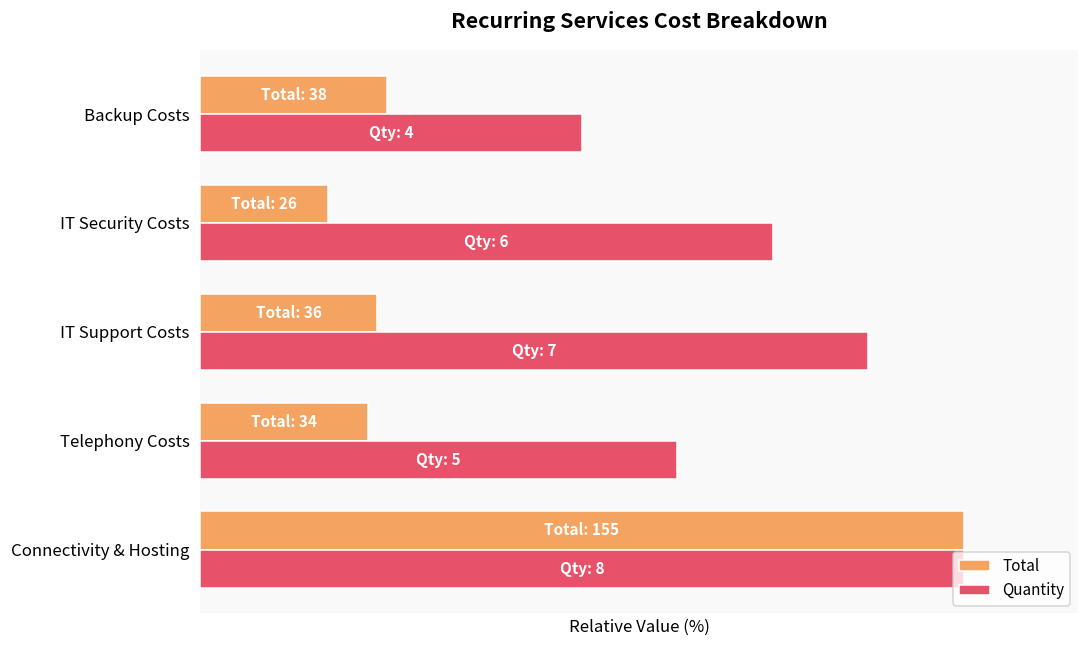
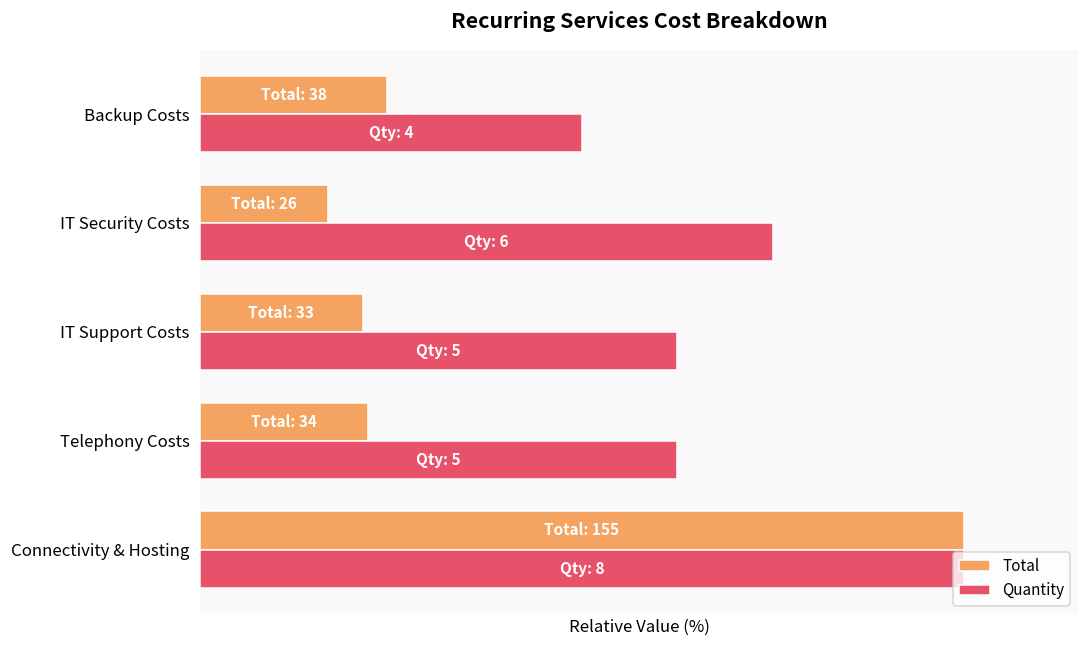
Total, IT Support Costs: 36 -> 33
Quantity, IT Support Costs: 7 -> 5
